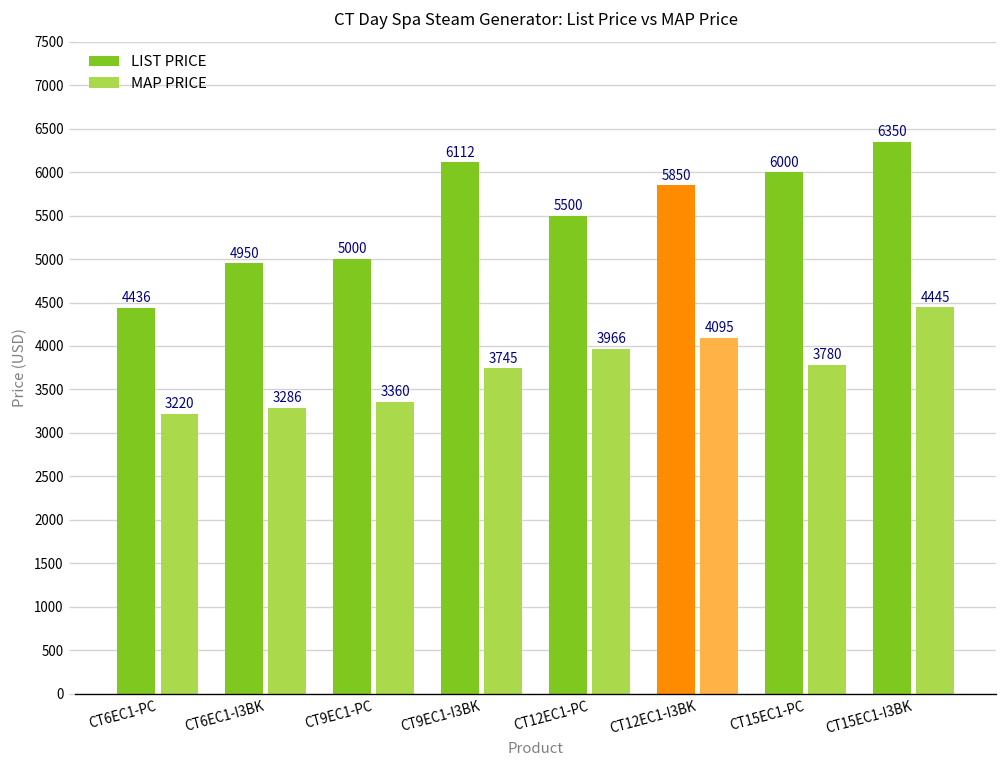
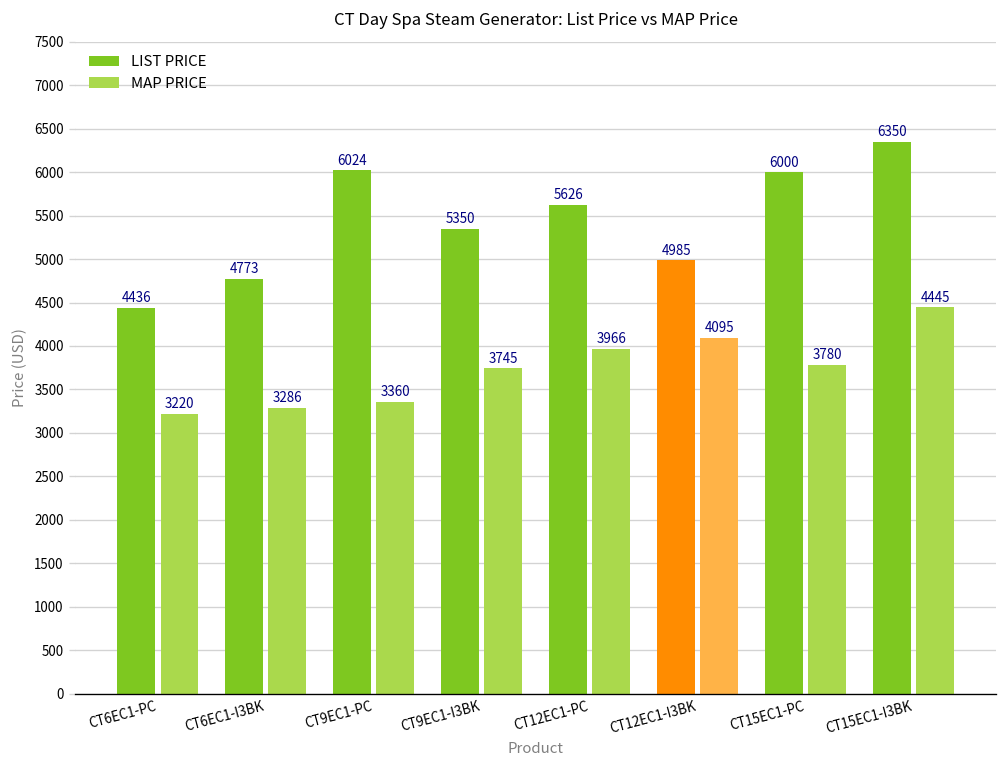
LIST PRICE, CT6EC1-I3BK: 4950 -> 4773
LIST PRICE, CT9EC1-PC: 5000 -> 6024
LIST PRICE, CT9EC1-I3BK: 6112 -> 5350
LIST PRICE, CT12EC1-PC: 5500 -> 5626
LIST PRICE, CT12EC1-I3BK: 5850 -> 4985
